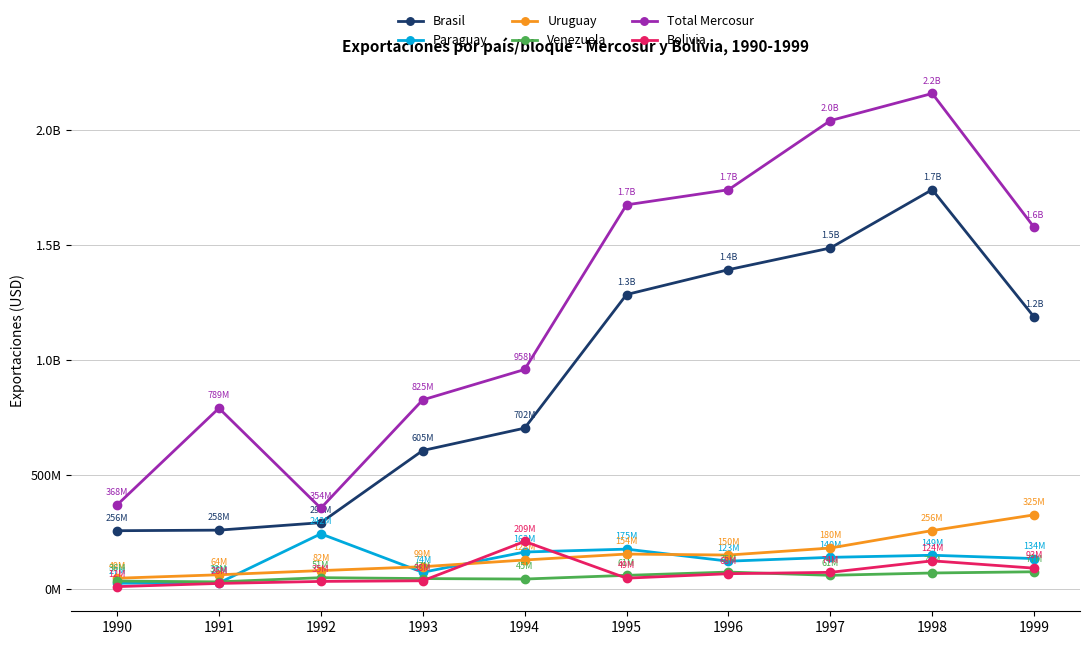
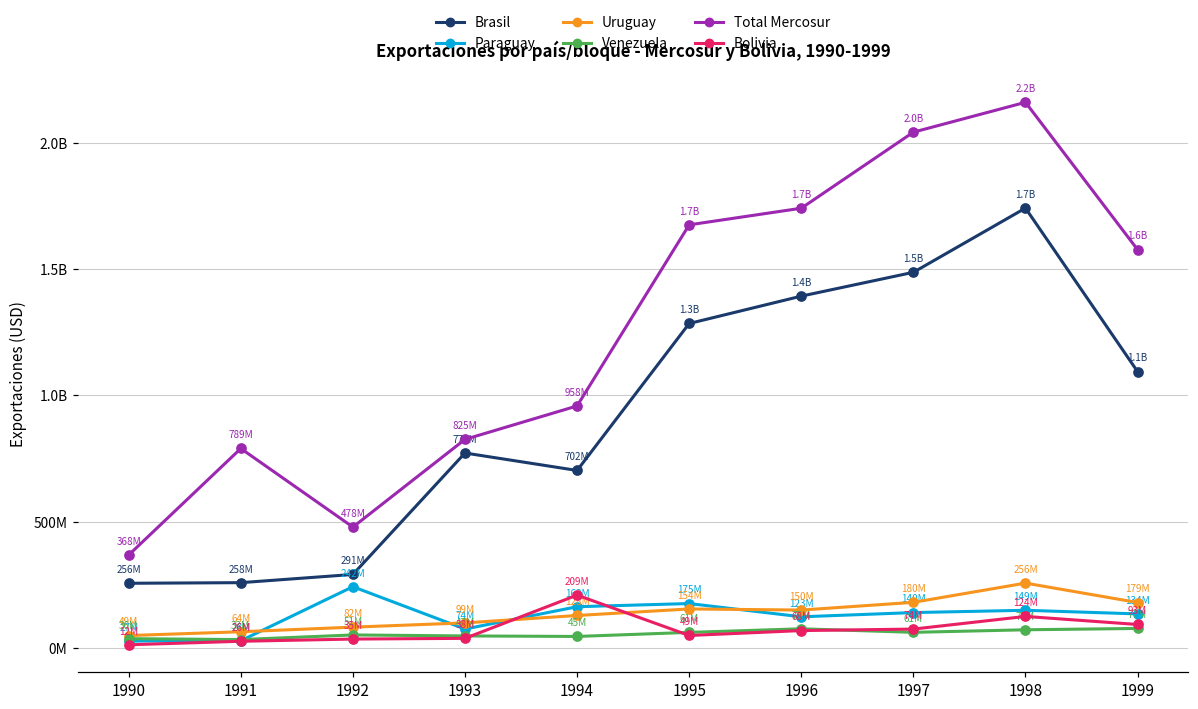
Total Mercosur, 1992: 354M -> 478M
Brasil, 1993: 605M -> 771M
Brasil, 1999: 1.2B -> 1.1B
Uruguay, 1999: 325M -> 179M
